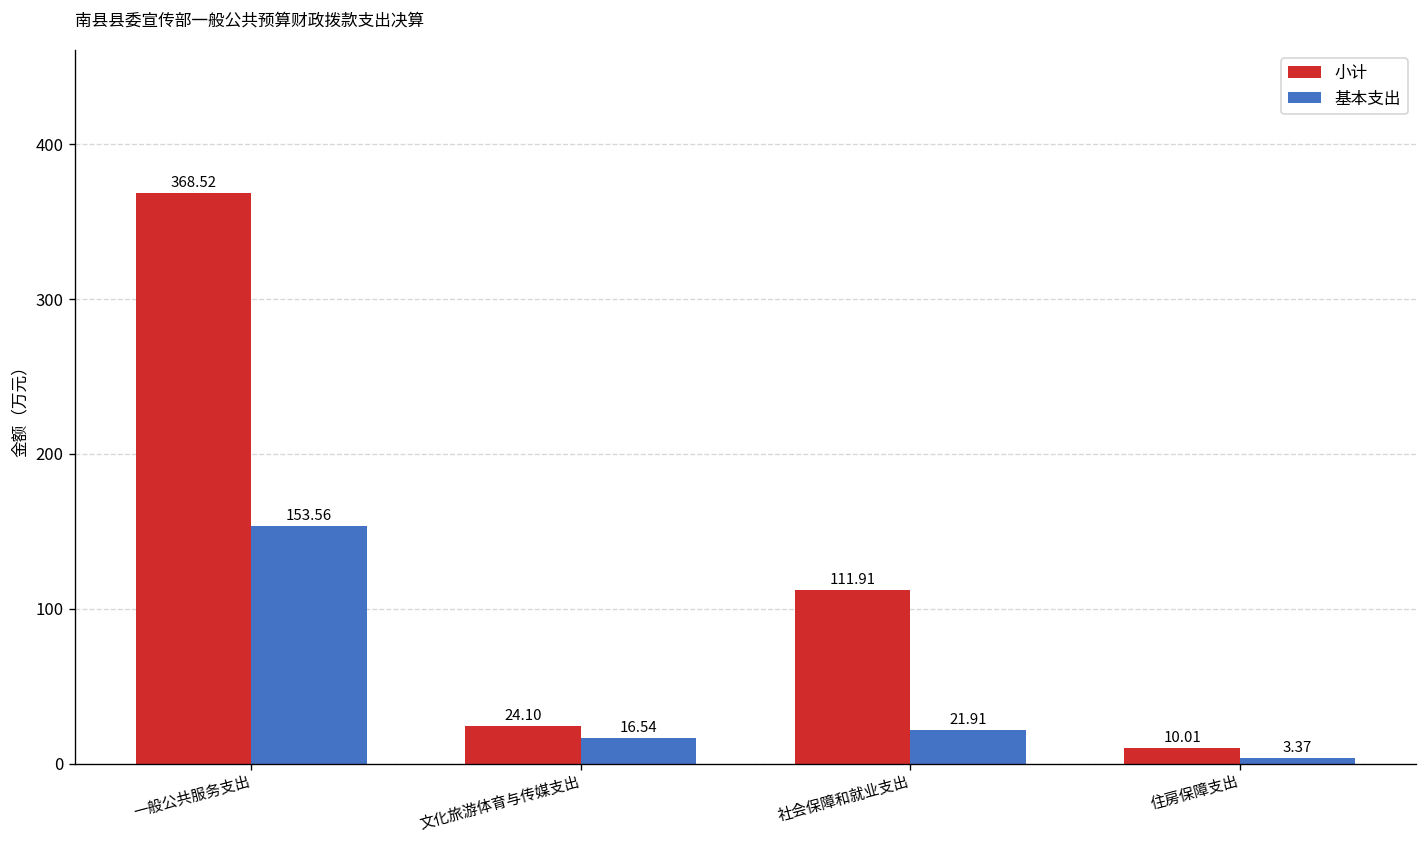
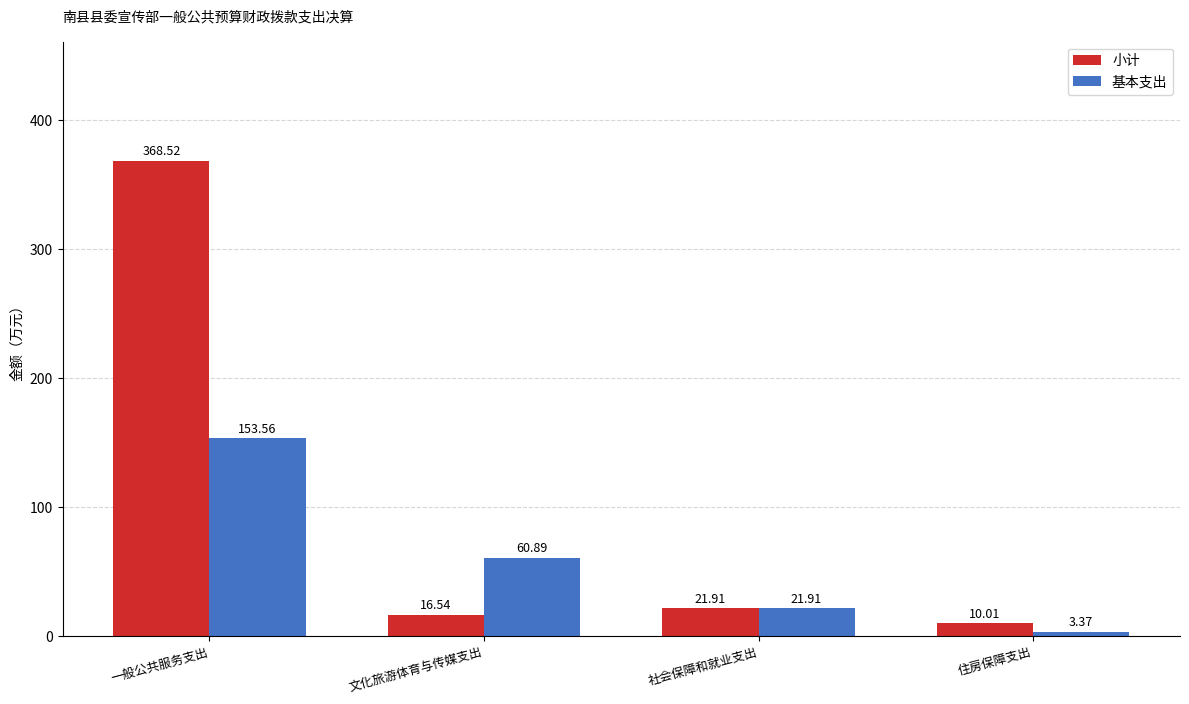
小计, 文化旅游体育与传媒支出: 24.10 -> 16.54
基本支出, 文化旅游体育与传媒支出: 16.54 -> 60.89
小计, 社会保障和就业支出: 111.91 -> 21.91
